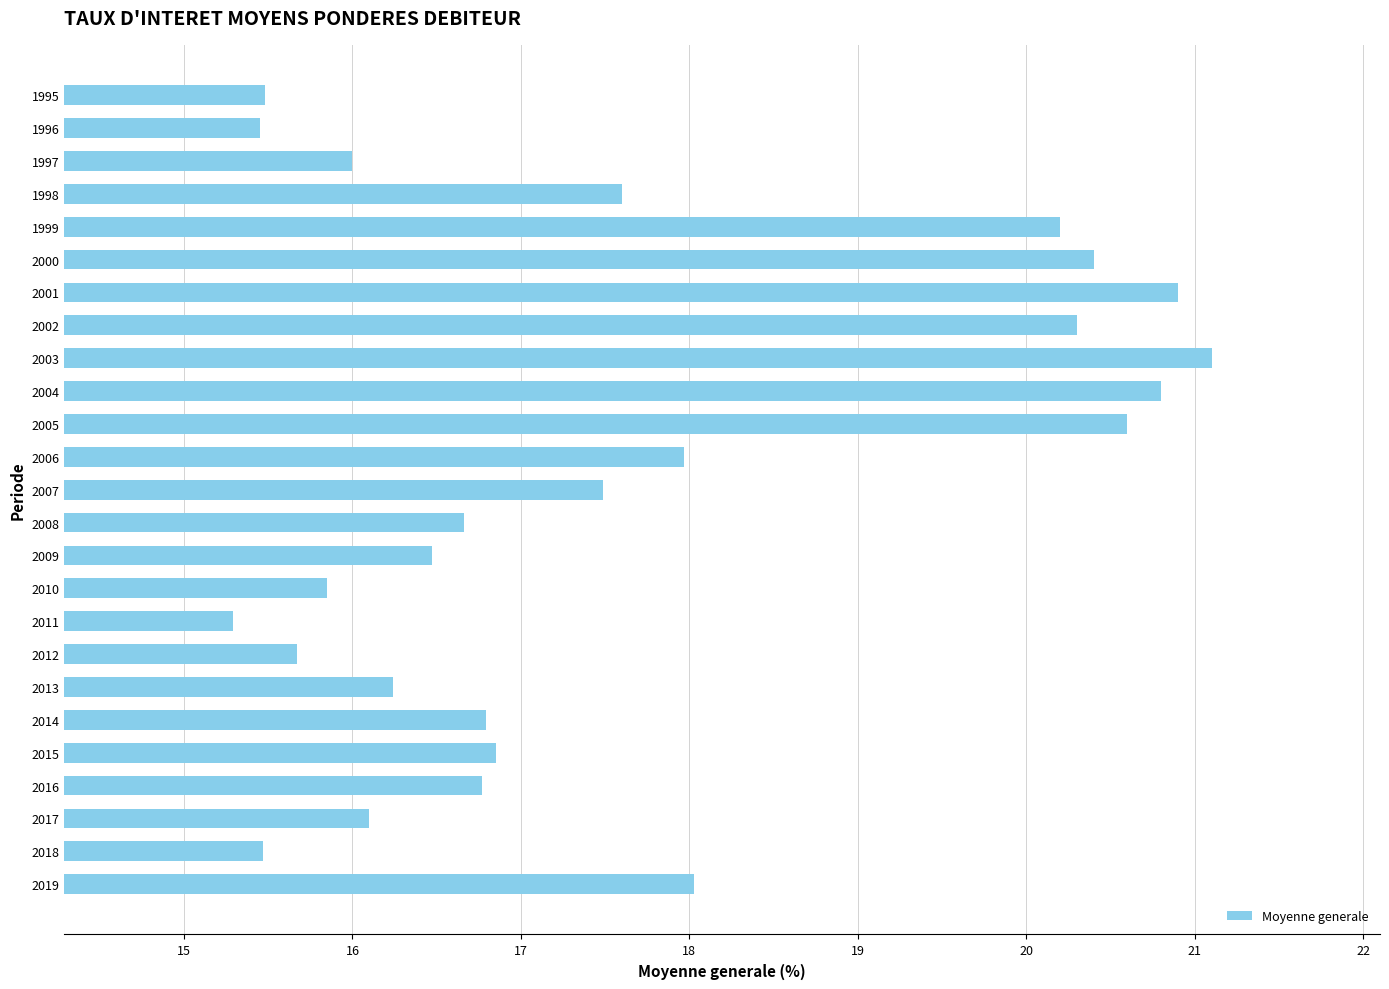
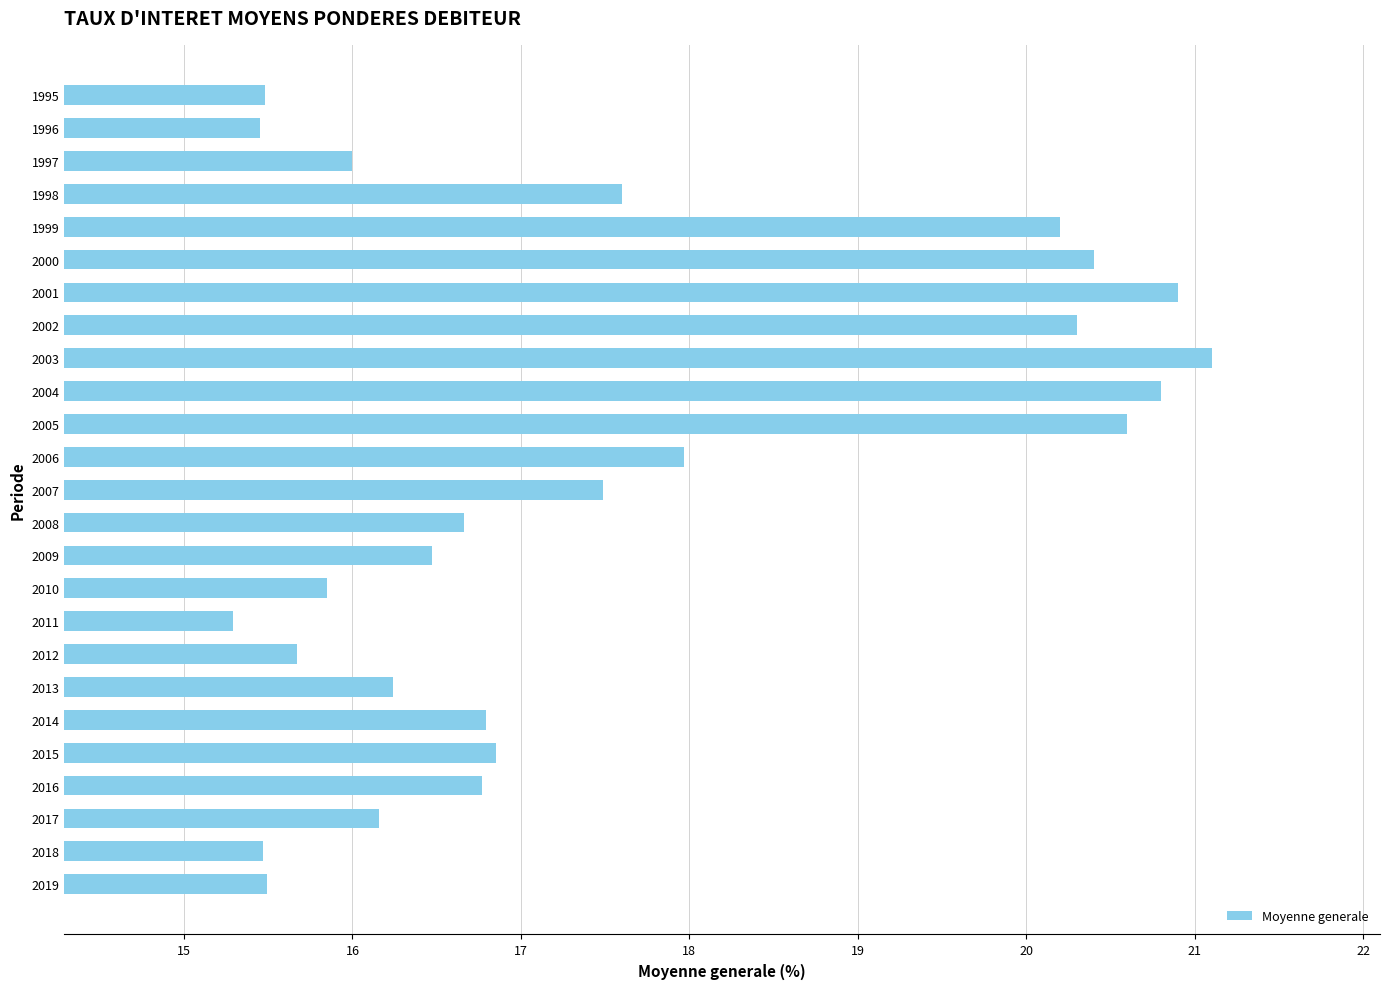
2017: 16.10 -> 16.16
2019: 18.03 -> 15.49
